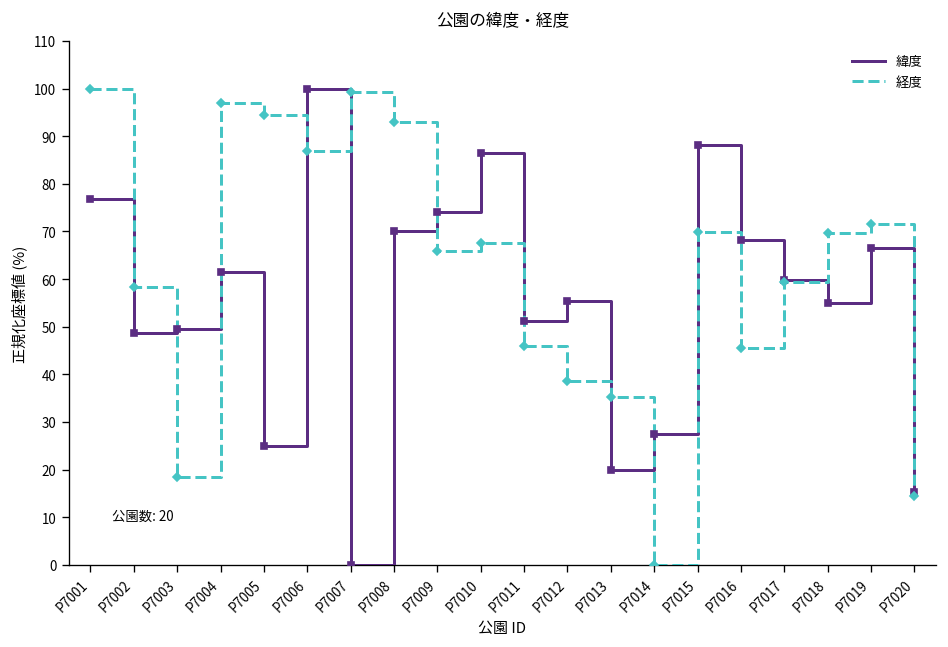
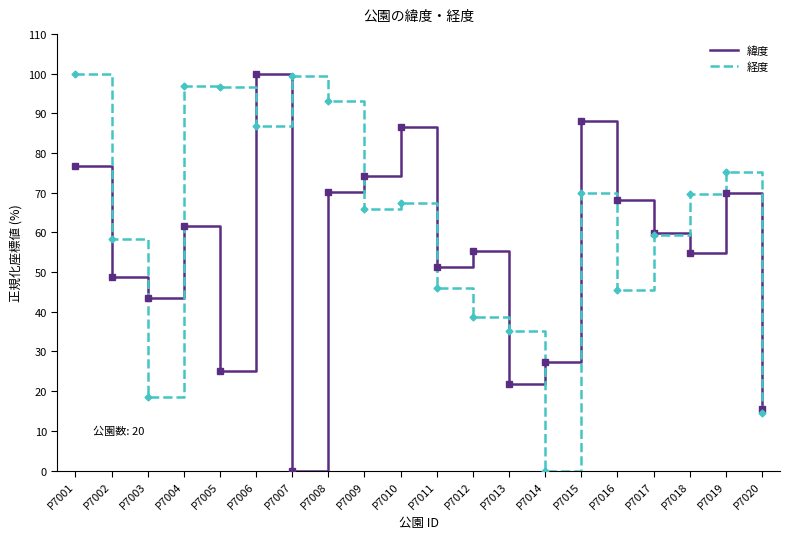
緯度, P7003: 50 -> 44
経度, P7005: 94 -> 97
緯度, P7013: 20 -> 22
緯度, P7019: 67 -> 70
経度, P7019: 72 -> 75
